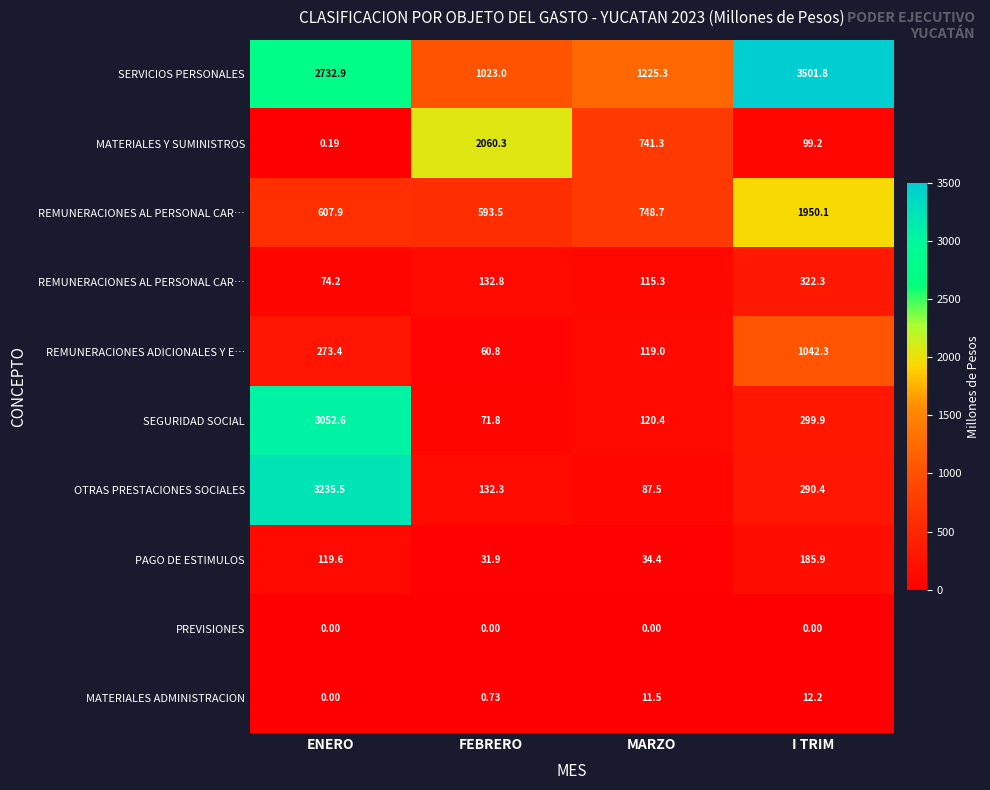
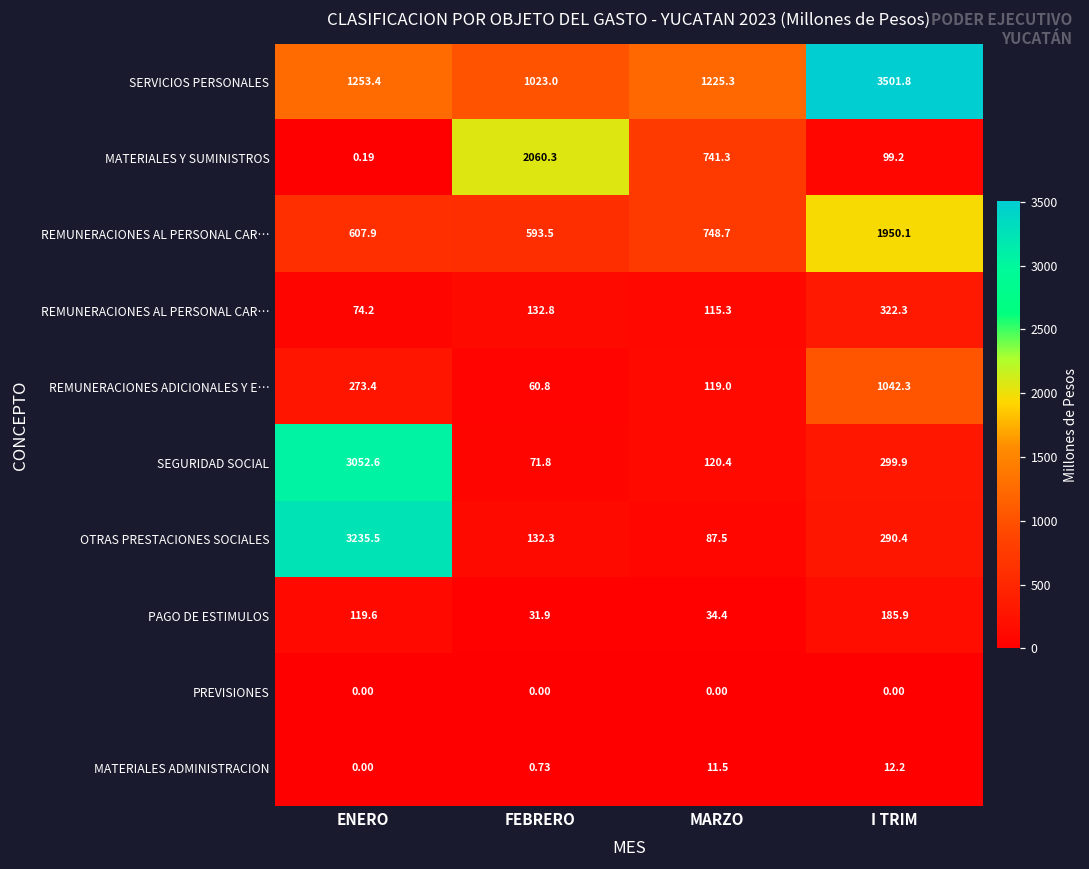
SERVICIOS PERSONALES, ENERO: 2732.9 -> 1253.4
